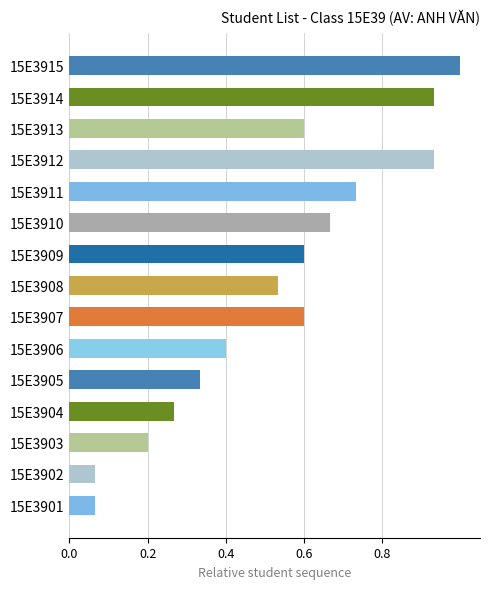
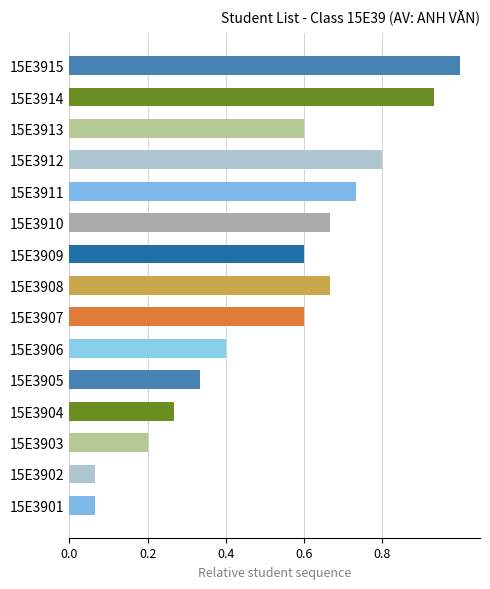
15E3912: 0.93 -> 0.80
15E3908: 0.53 -> 0.67
